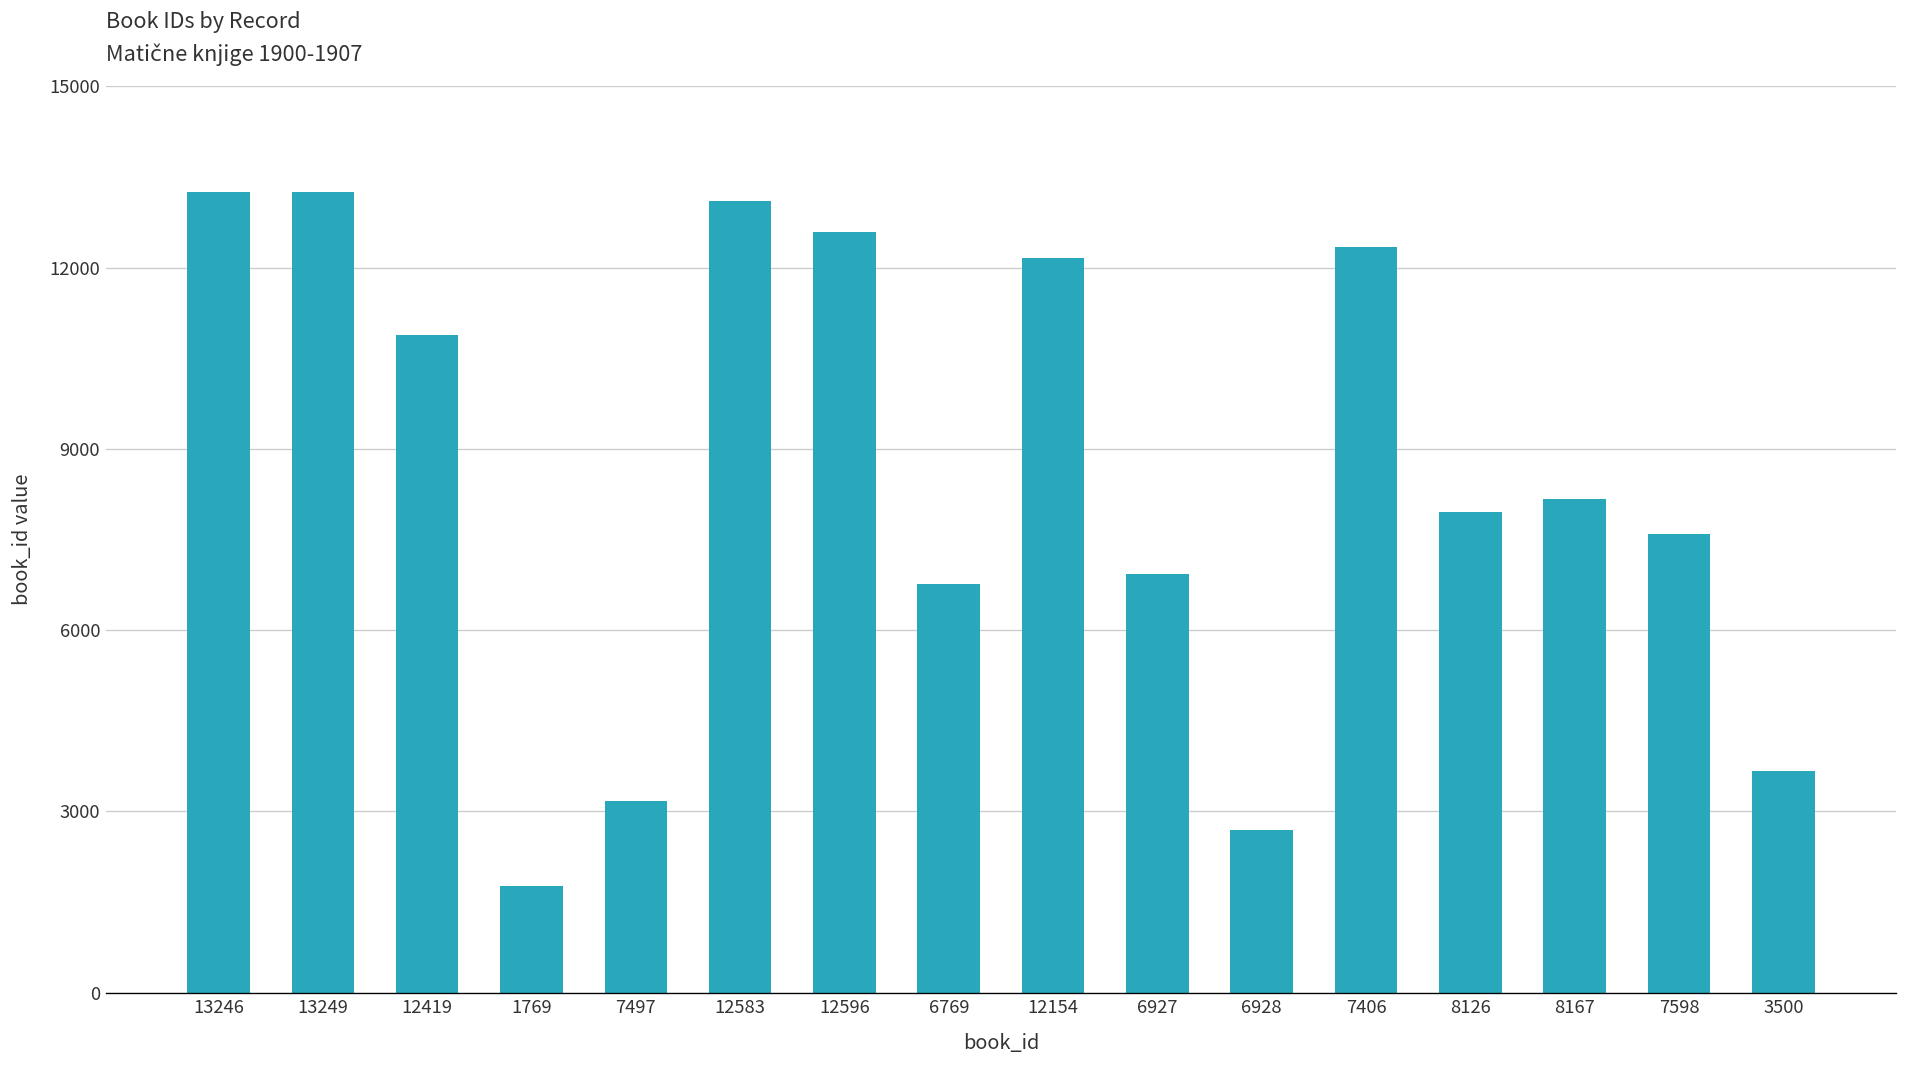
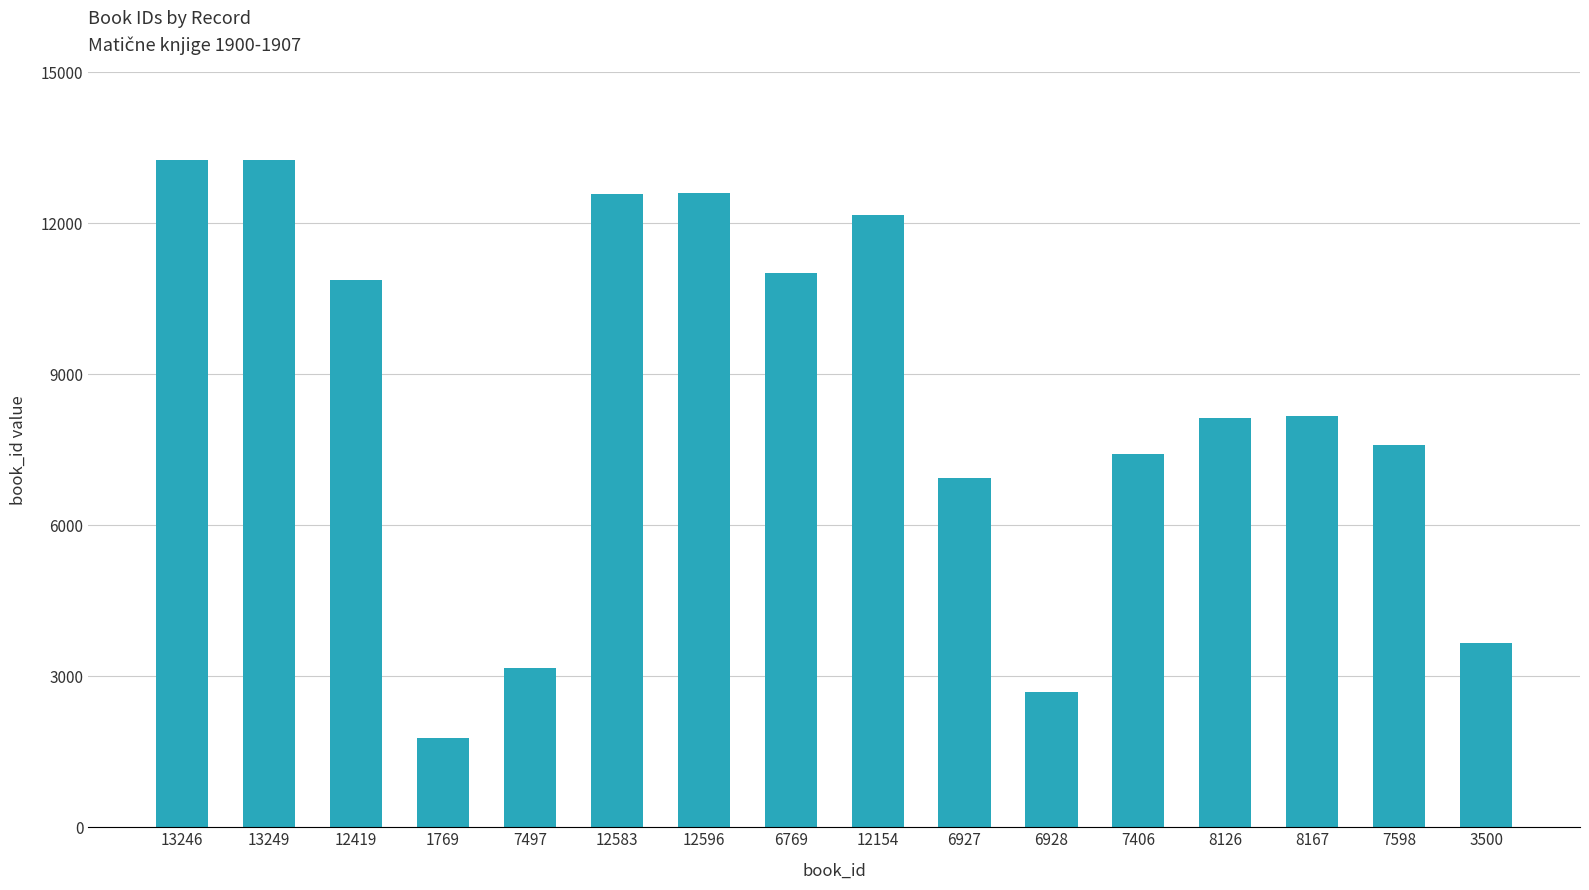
12583: 13100 -> 12600
6769: 6800 -> 11000
7406: 12300 -> 7400
8126: 8000 -> 8100
